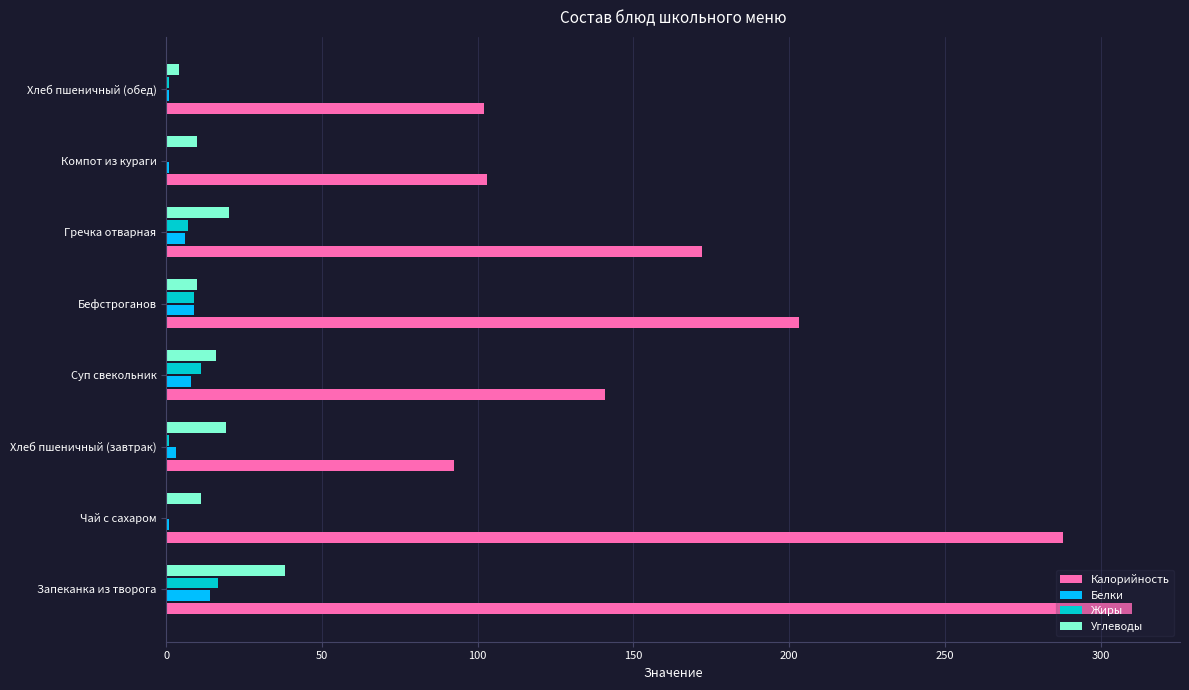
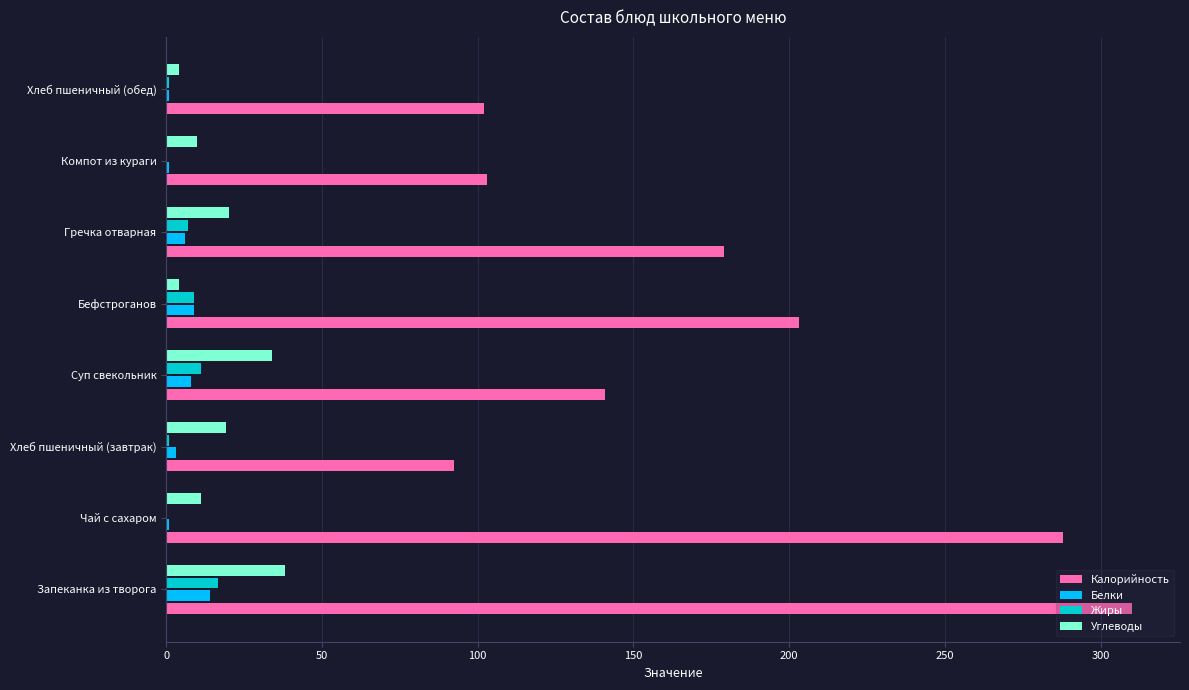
Калорийность, Гречка отварная: 172 -> 179
Углеводы, Бефстроганов: 10 -> 4
Углеводы, Суп свекольник: 16 -> 34
